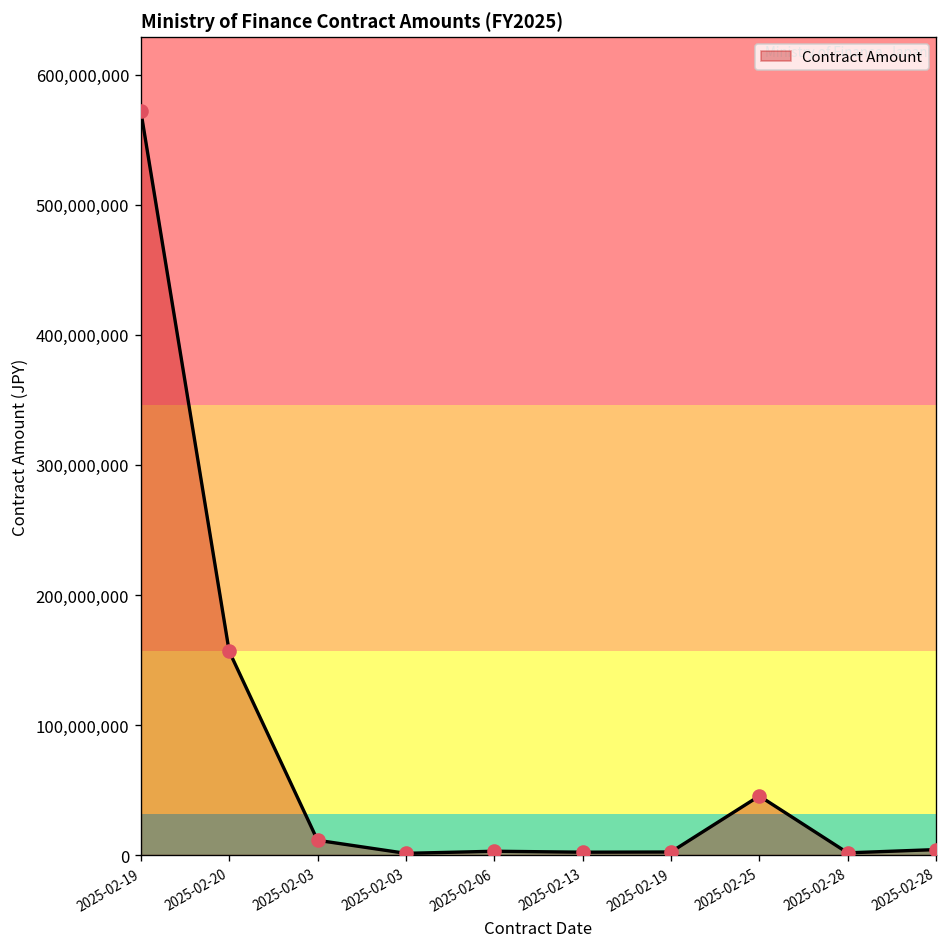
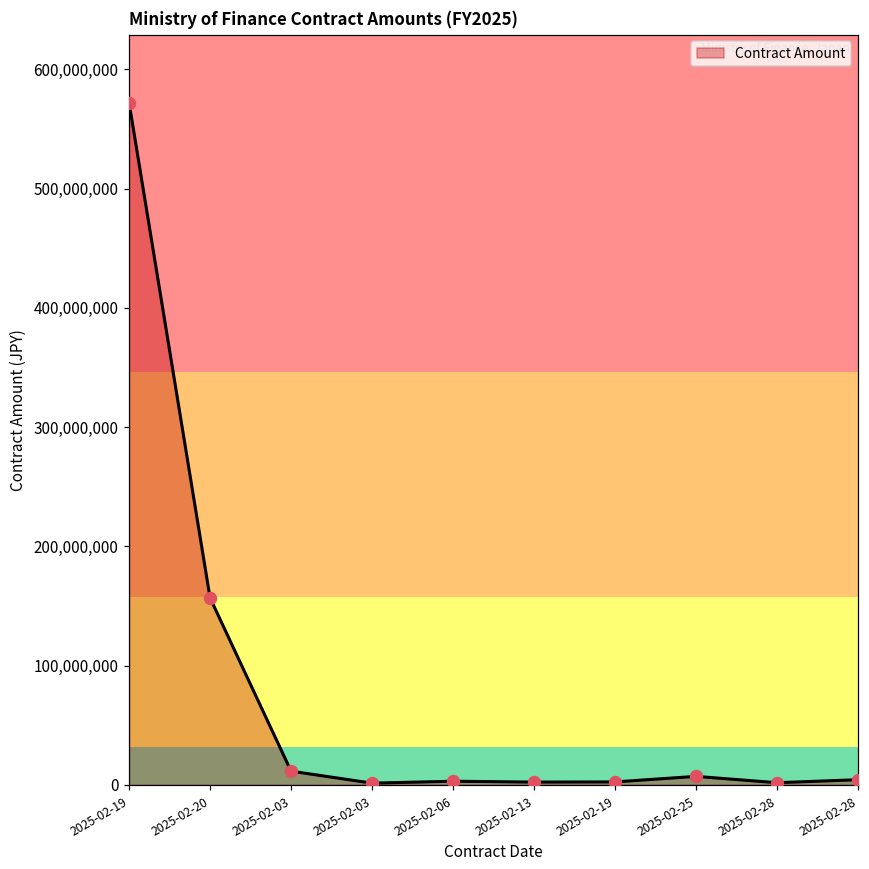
2025-02-25: 45,000,000 -> 7,000,000
